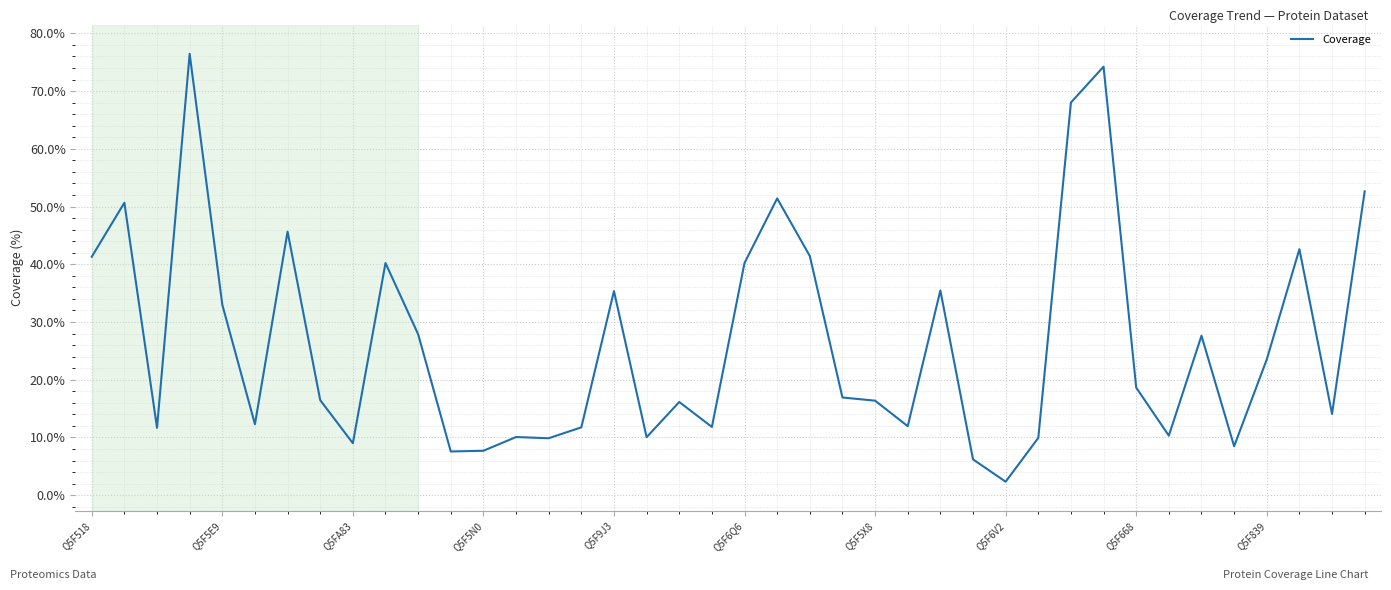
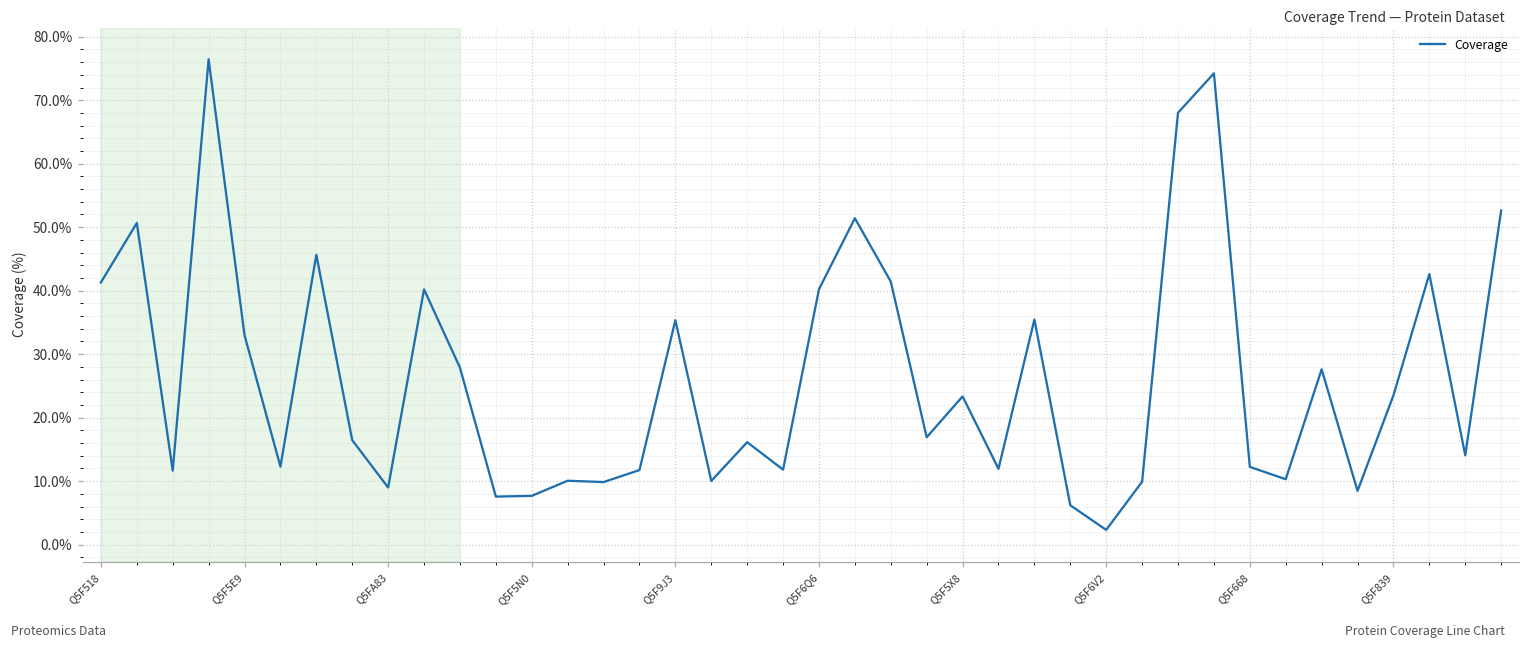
Q5F5X8: 16% -> 23%
Q5F668: 19% -> 12%
